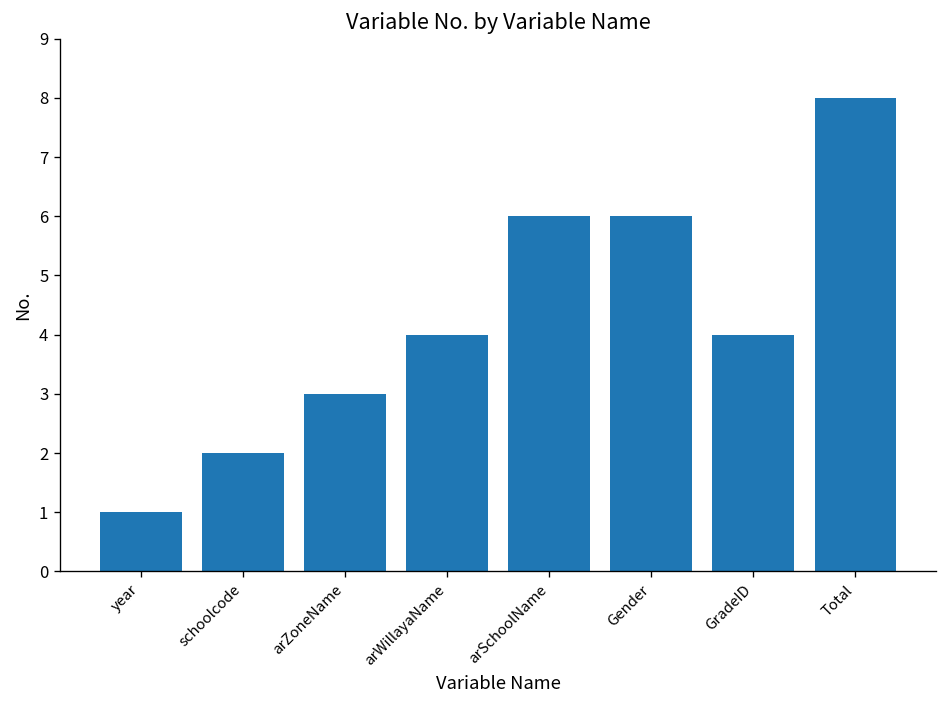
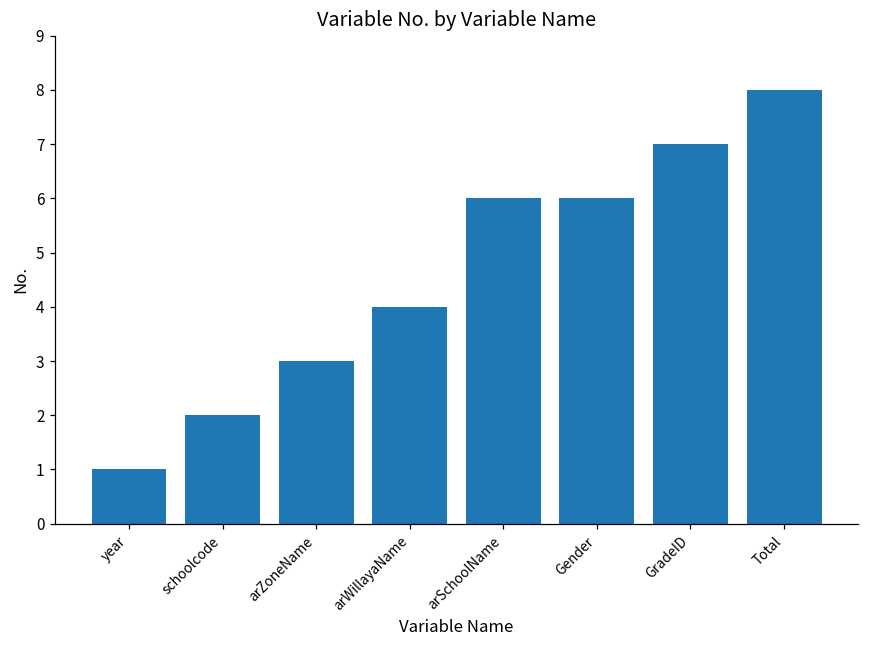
GradeID: 4 -> 7
